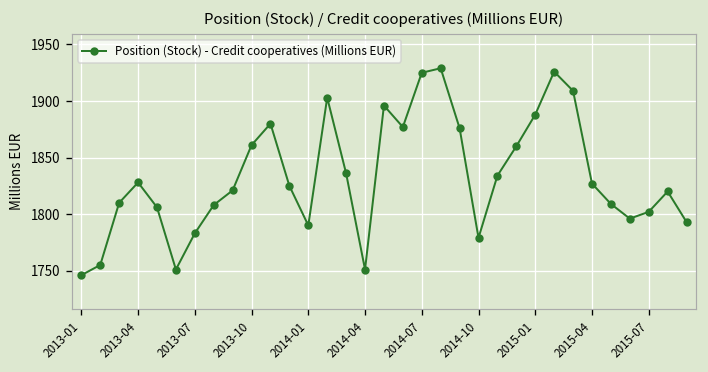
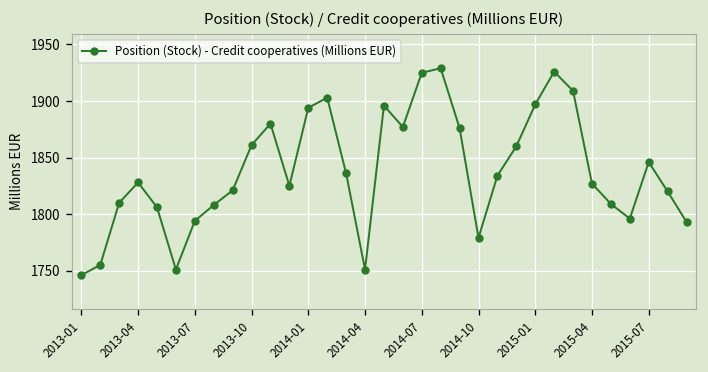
2013-07: 1780 -> 1790
2014-01: 1790 -> 1890
2015-01: 1890 -> 1900
2015-07: 1800 -> 1850
